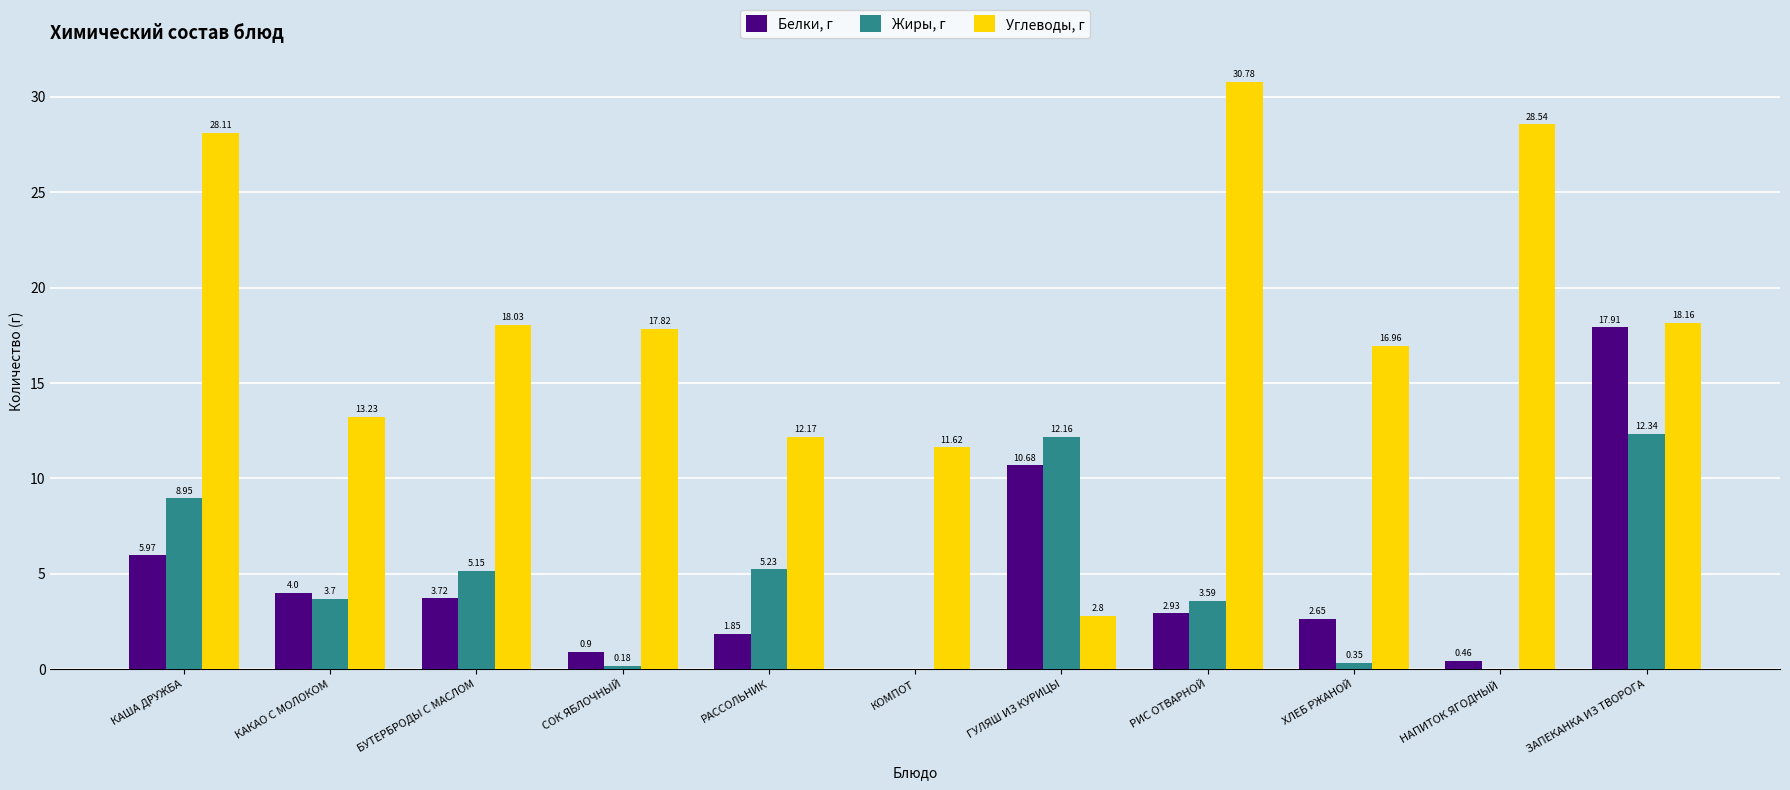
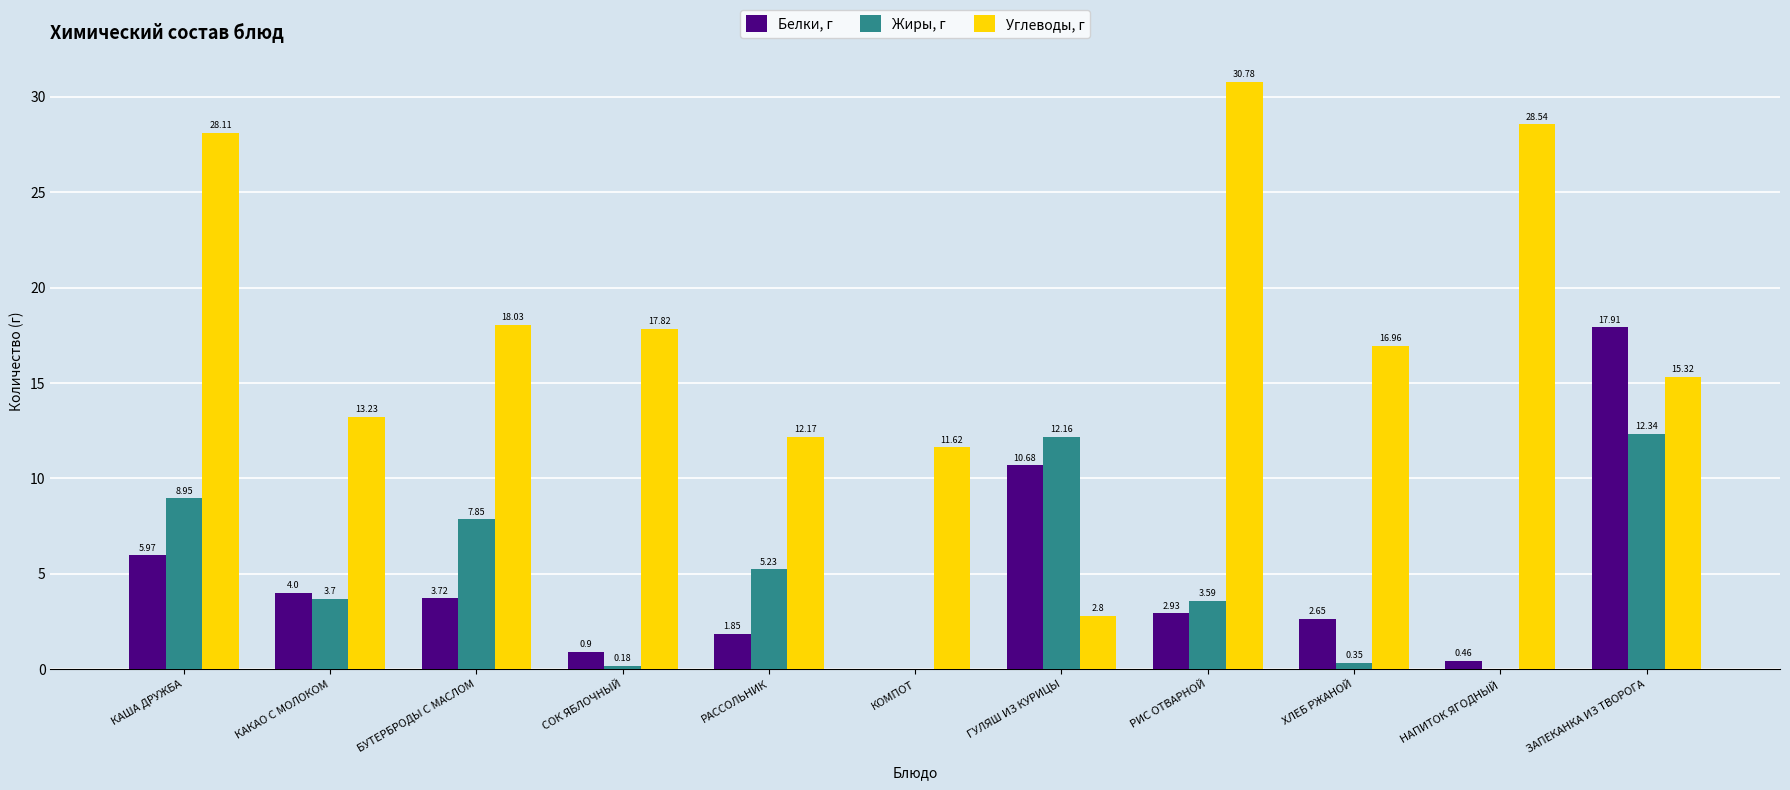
Жиры, г, БУТЕРБРОДЫ С МАСЛОМ: 5.15 -> 7.85
Углеводы, г, ЗАПЕКАНКА ИЗ ТВОРОГА: 18.16 -> 15.32
